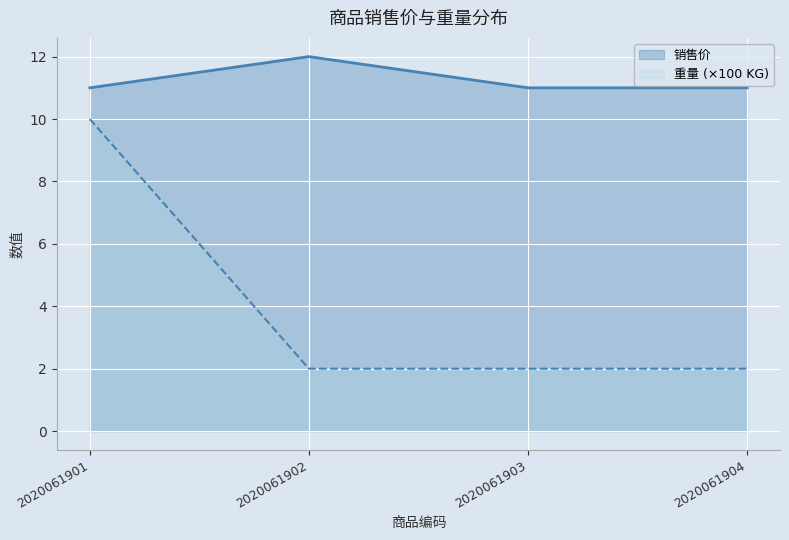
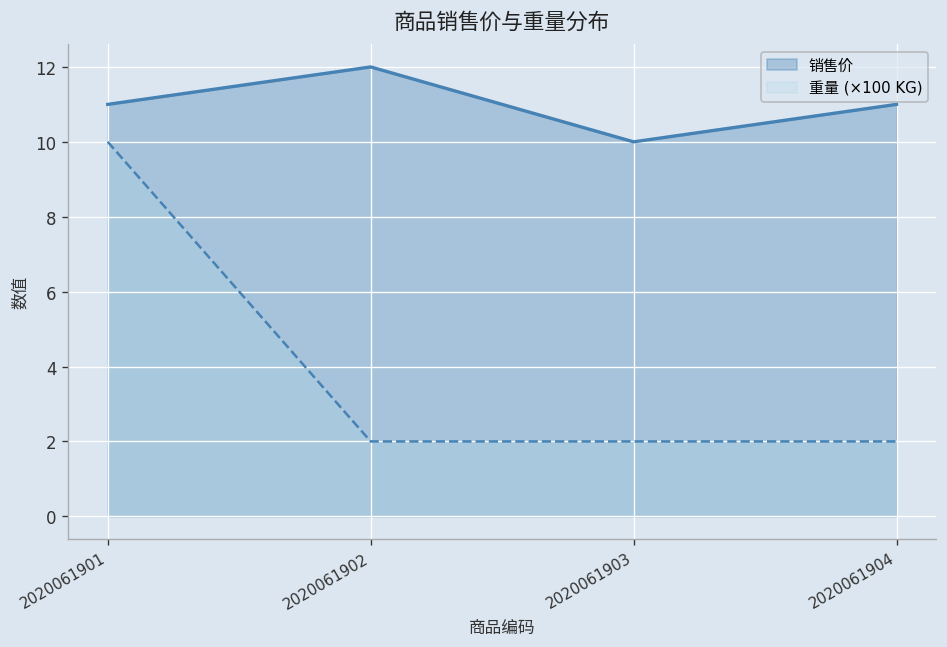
销售价, 2020061903: 11 -> 10
